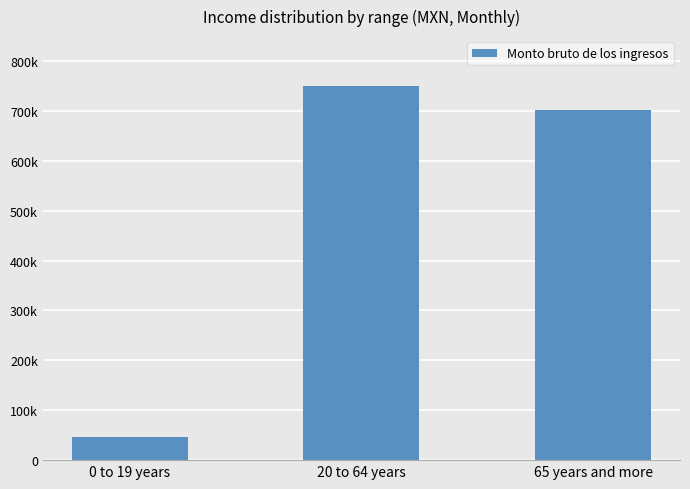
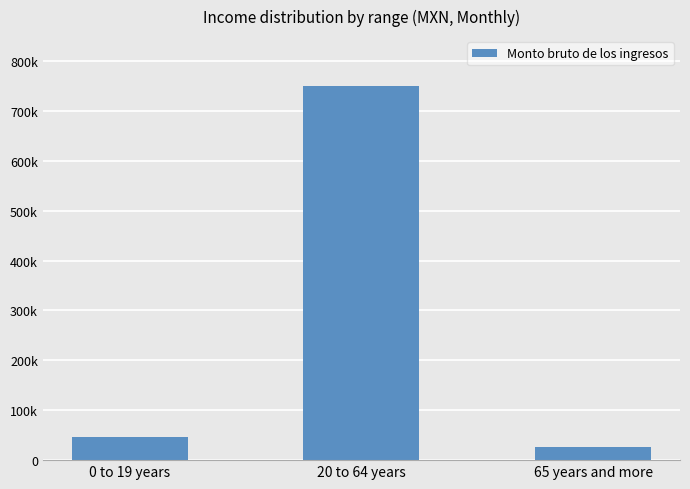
65 years and more: 700000 -> 30000
